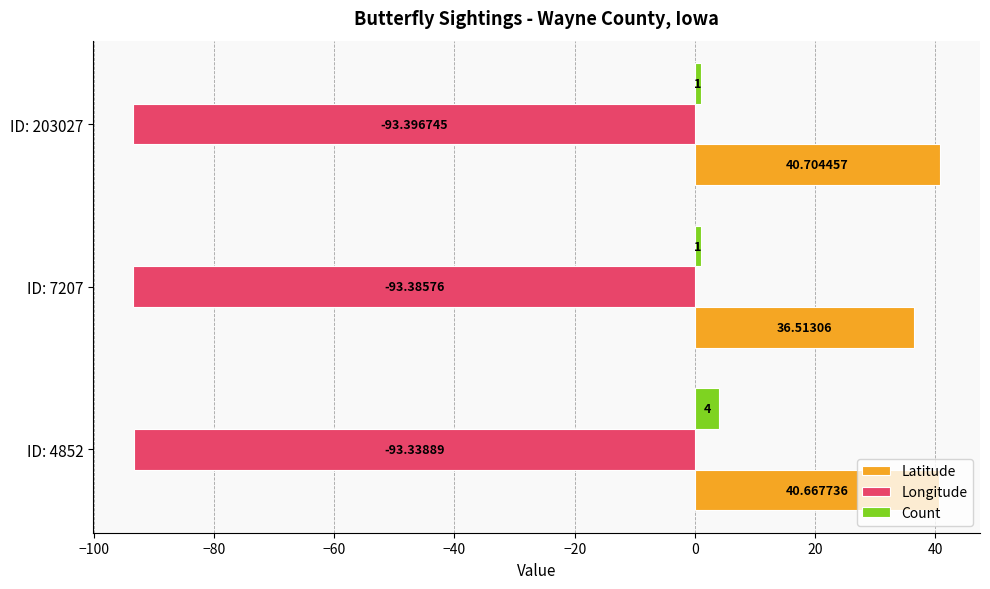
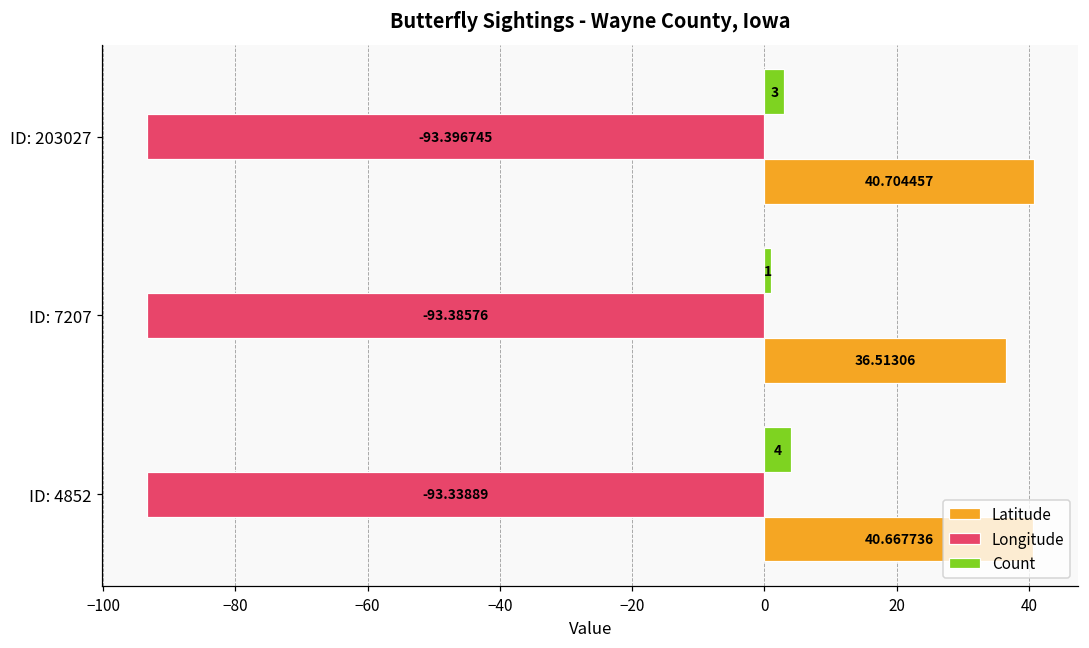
Count, ID: 203027: 1 -> 3
